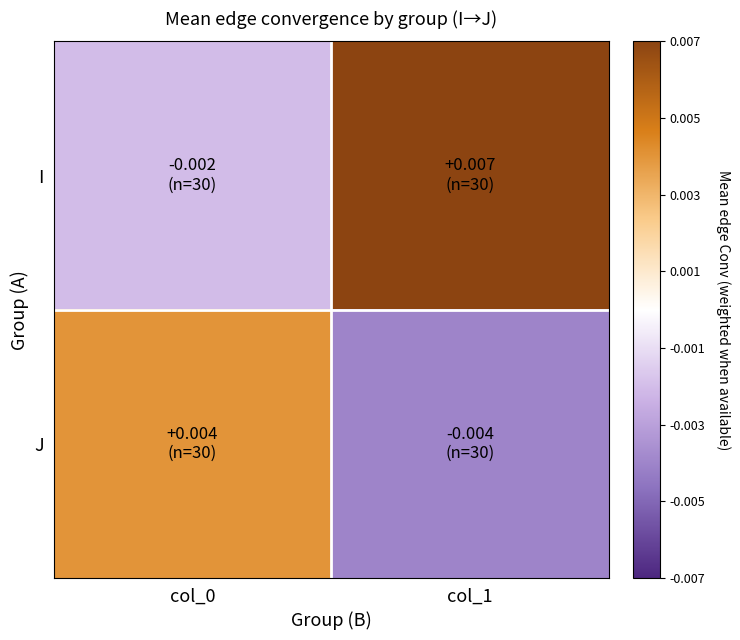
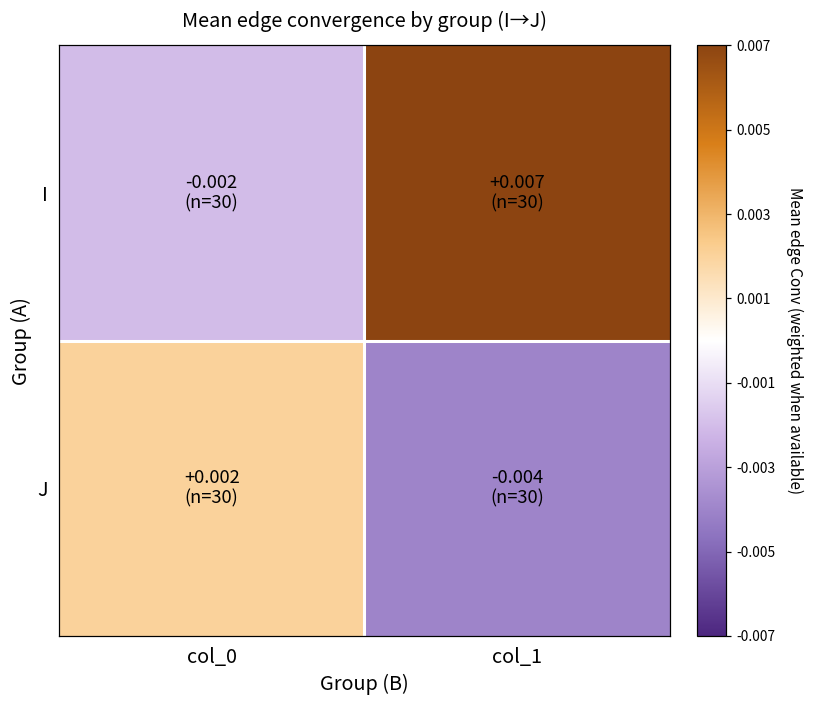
J, col_0: +0.004 -> +0.002
